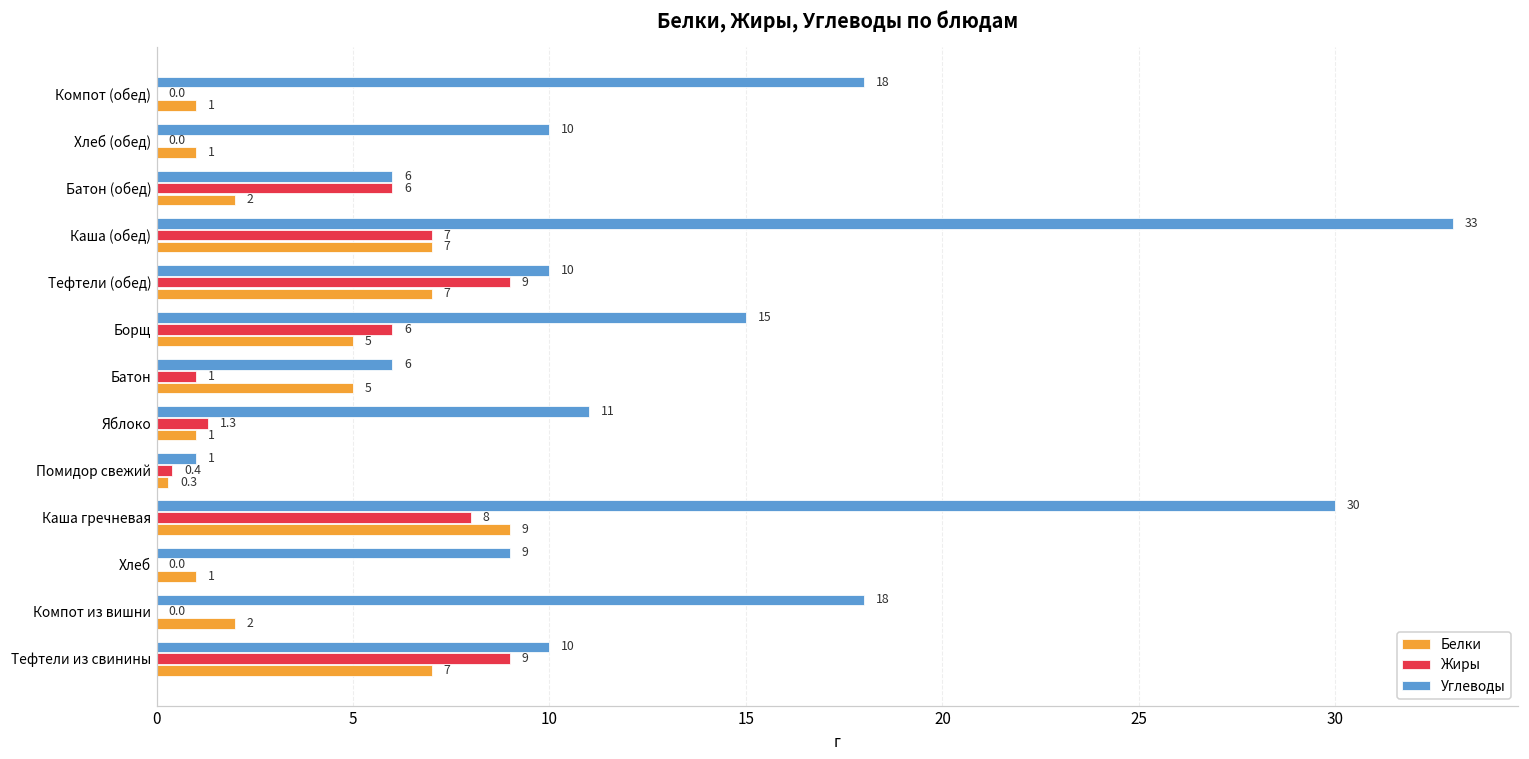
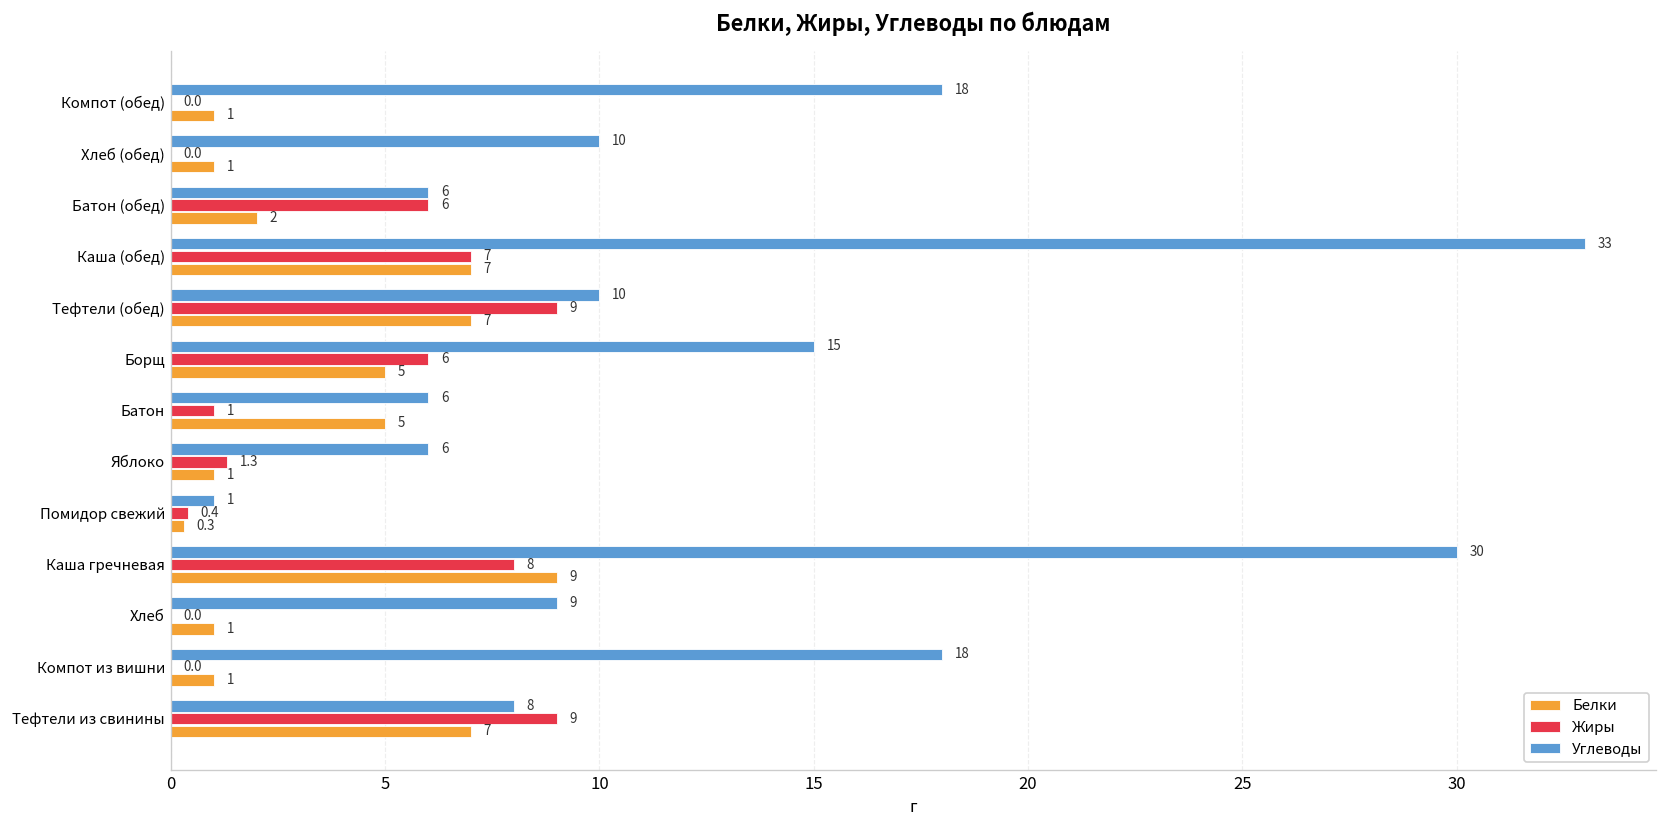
Углеводы, Яблоко: 11 -> 6
Белки, Компот из вишни: 2 -> 1
Углеводы, Тефтели из свинины: 10 -> 8
